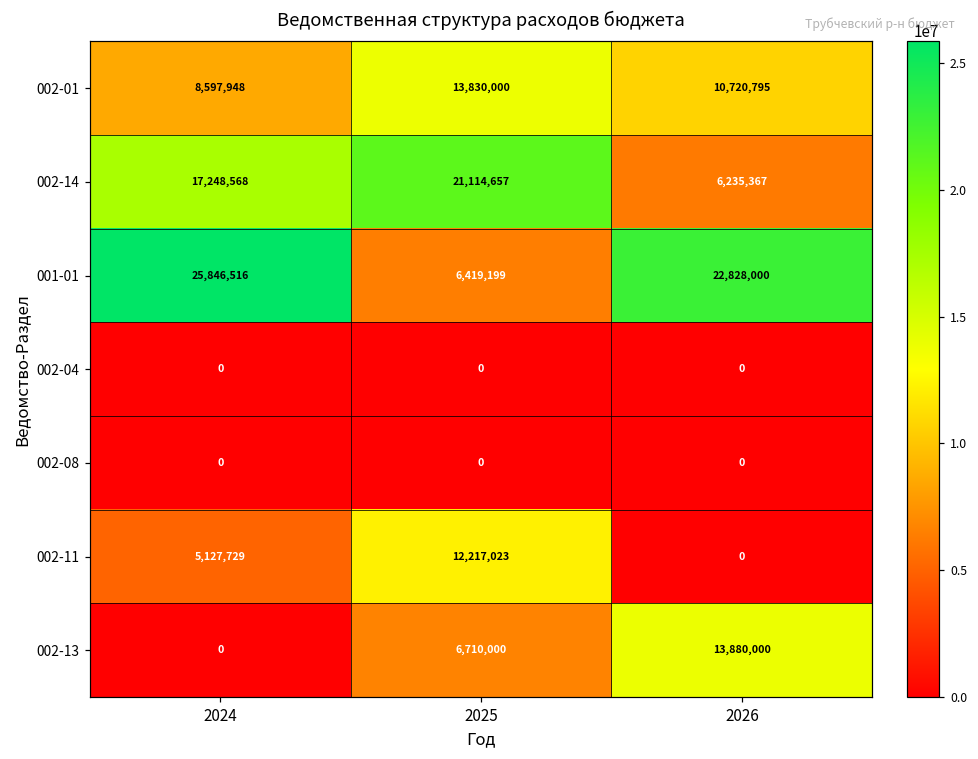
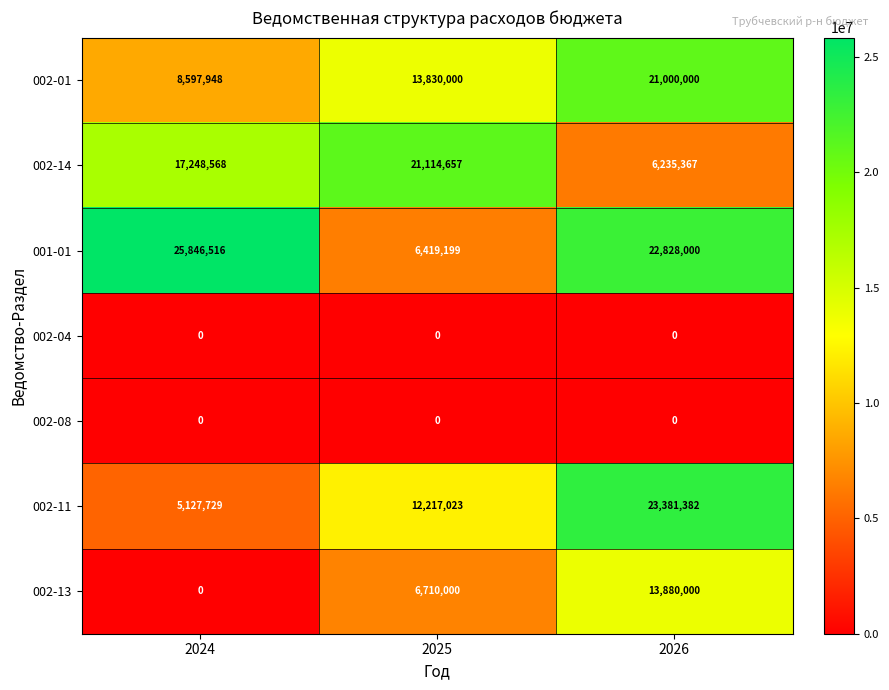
002-01, 2026: 10,720,795 -> 21,000,000
002-11, 2026: 0 -> 23,381,382
